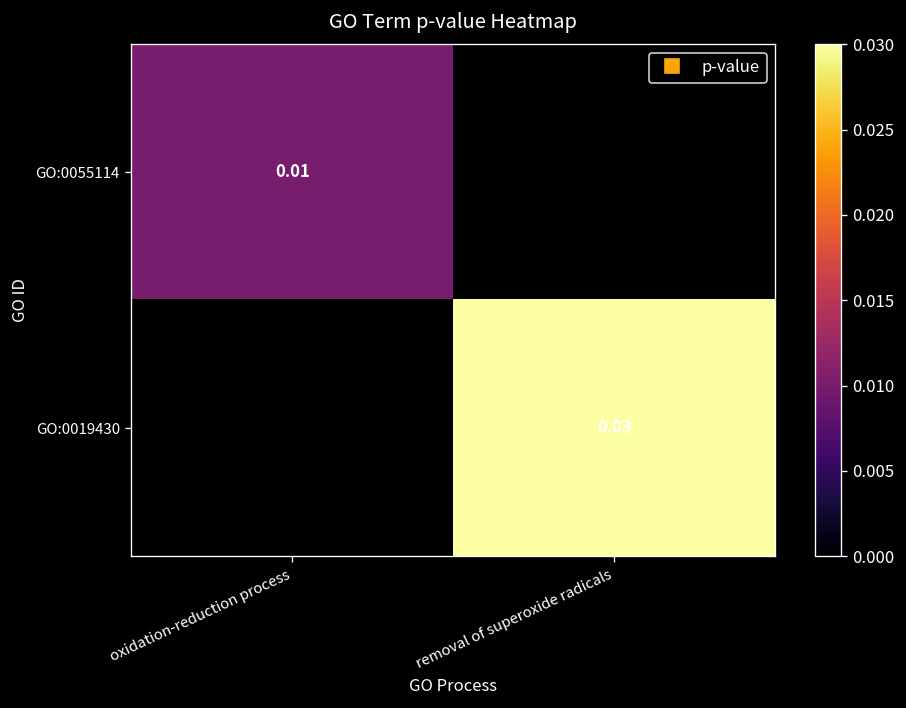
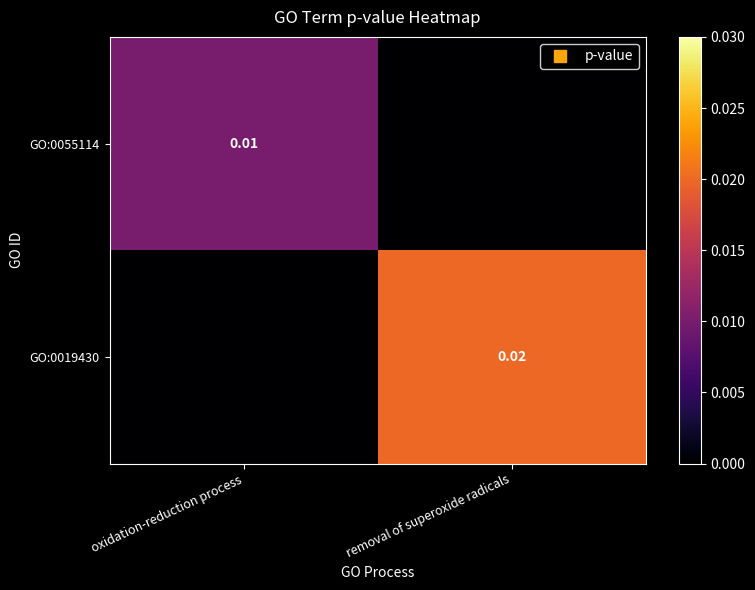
GO:0019430, removal of superoxide radicals: 0.03 -> 0.02
